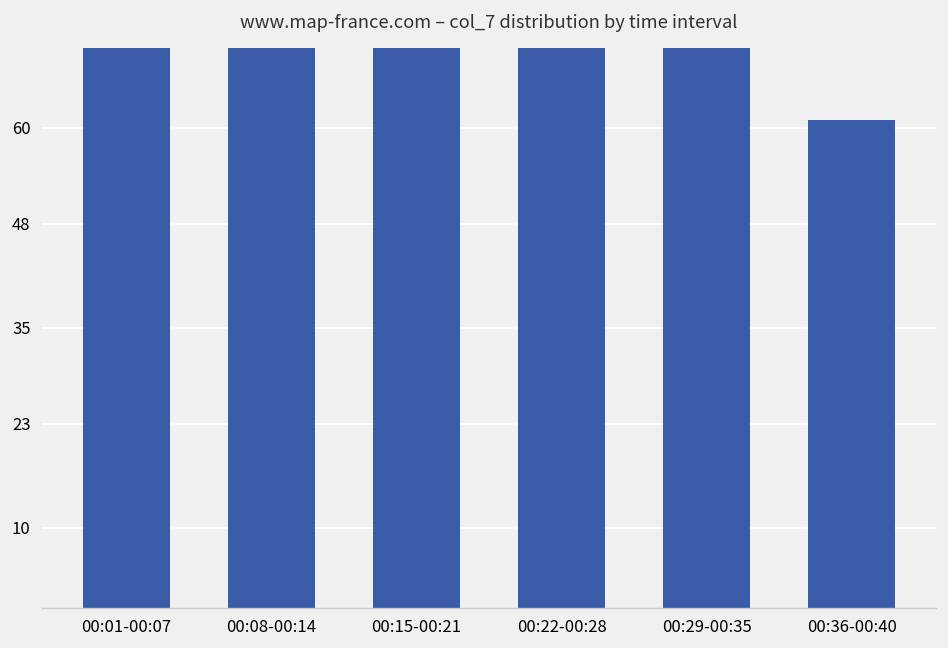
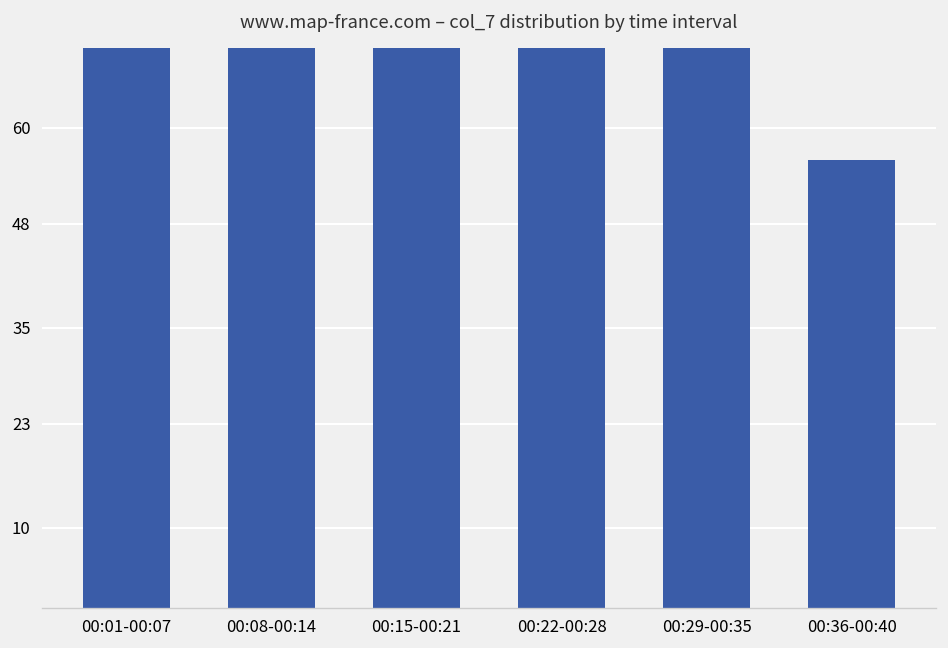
00:36-00:40: 61 -> 56
